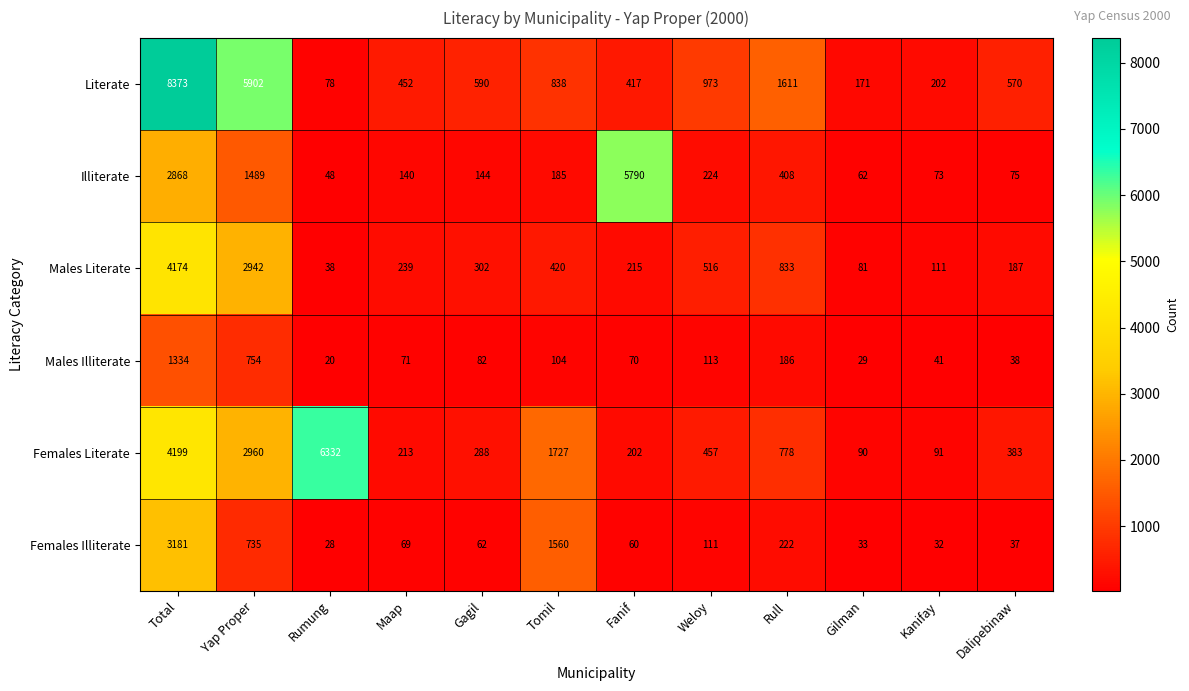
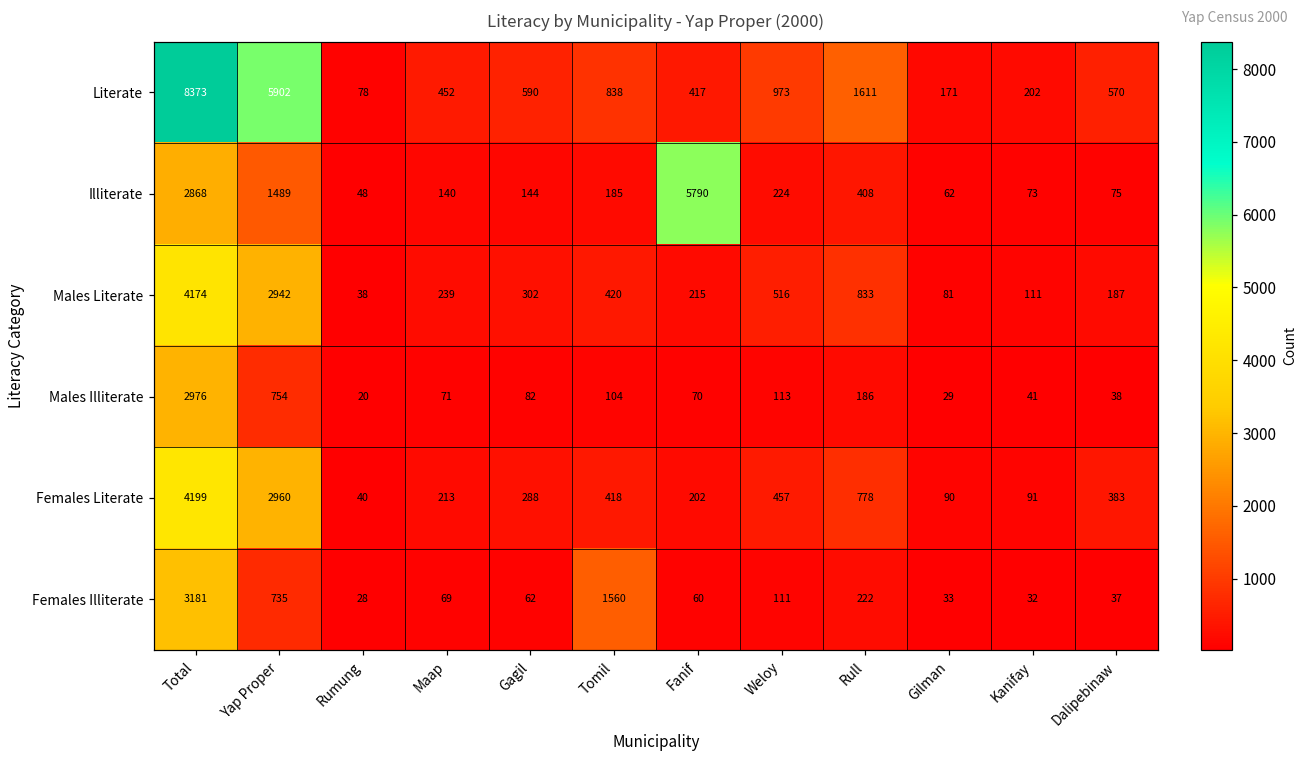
Males Illiterate, Total: 1334 -> 2976
Females Literate, Rumung: 6332 -> 40
Females Literate, Tomil: 1727 -> 418
